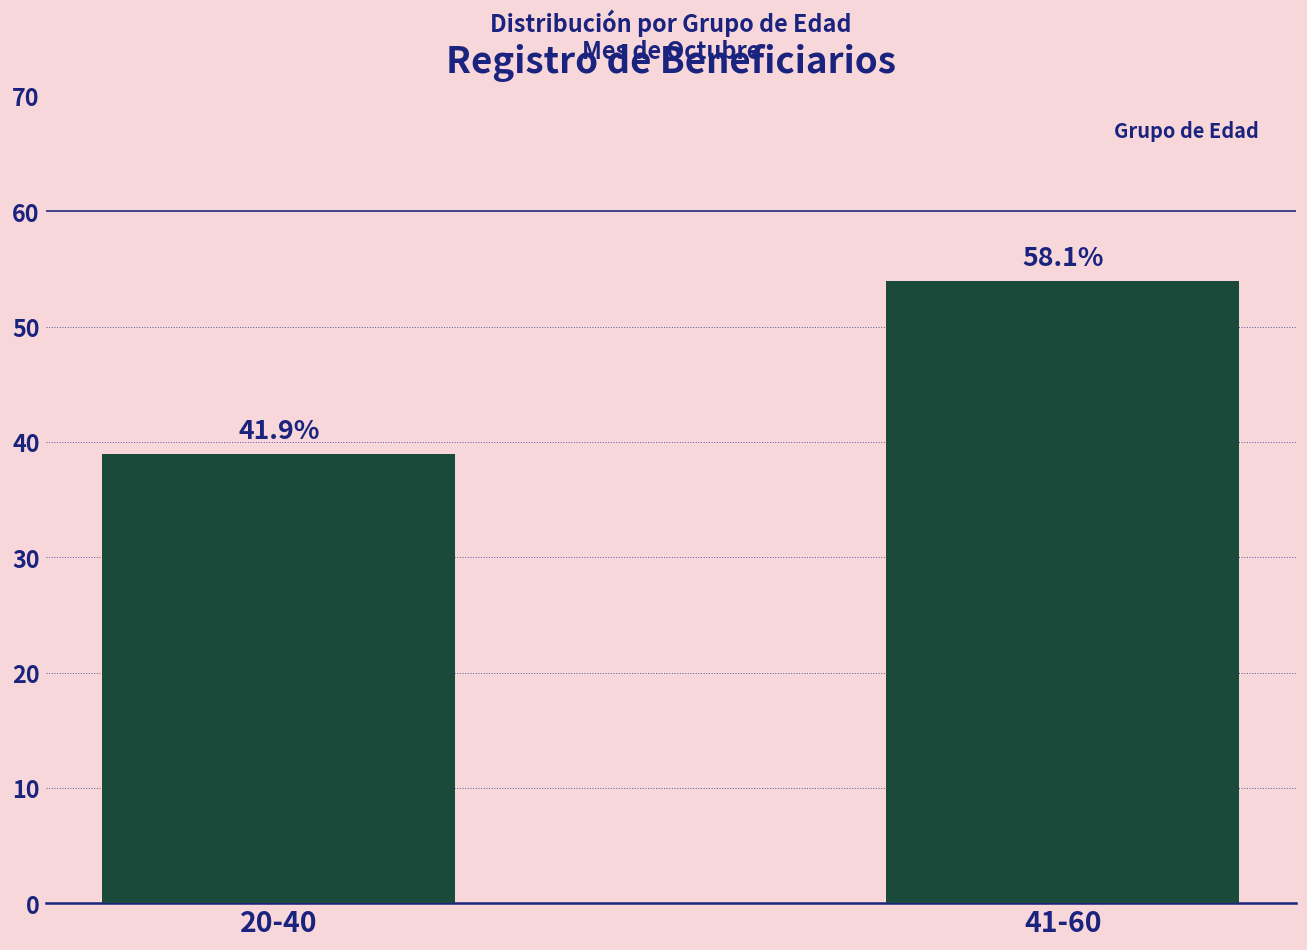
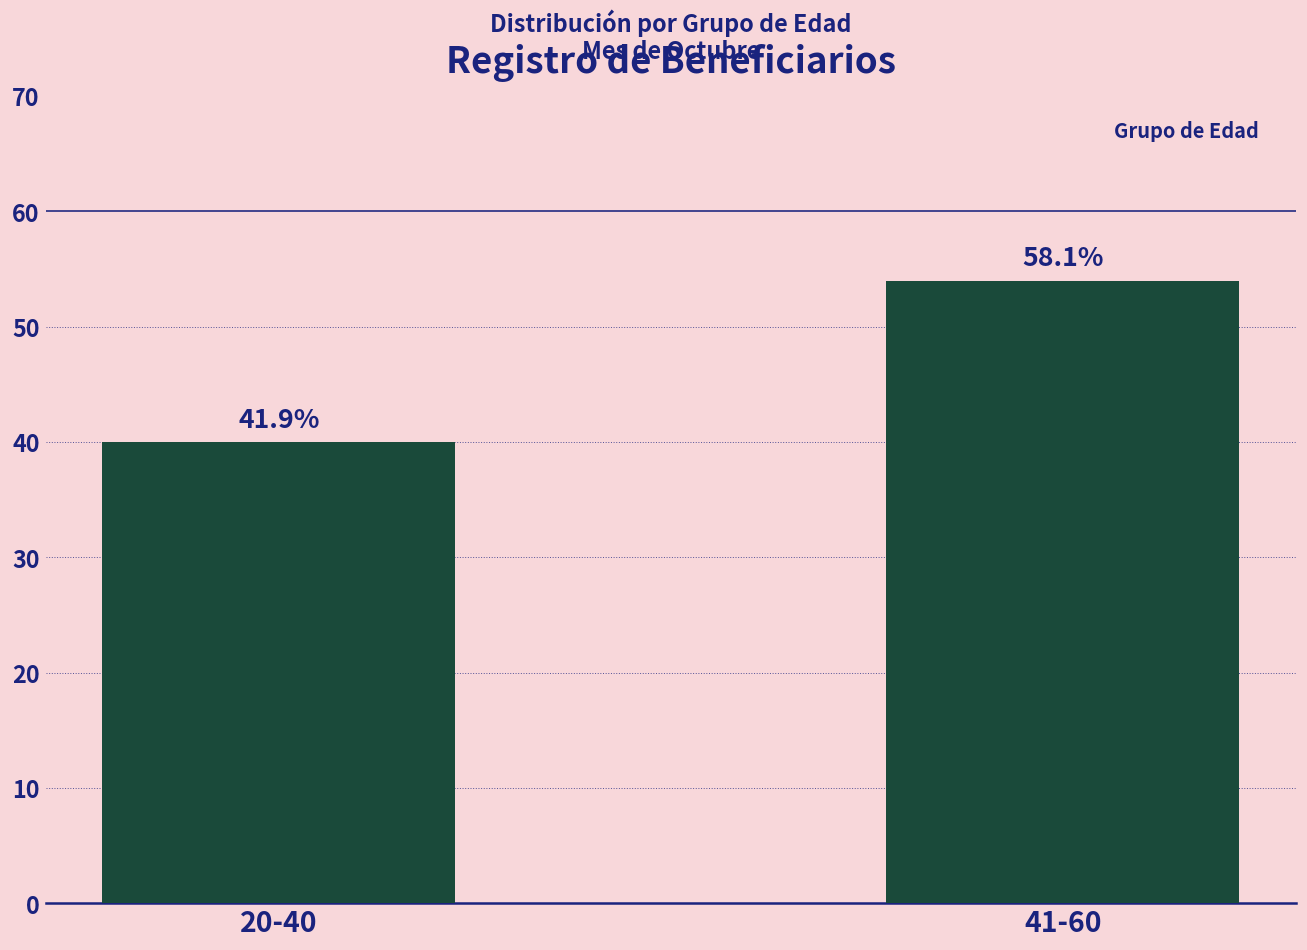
20-40: 39 -> 40
